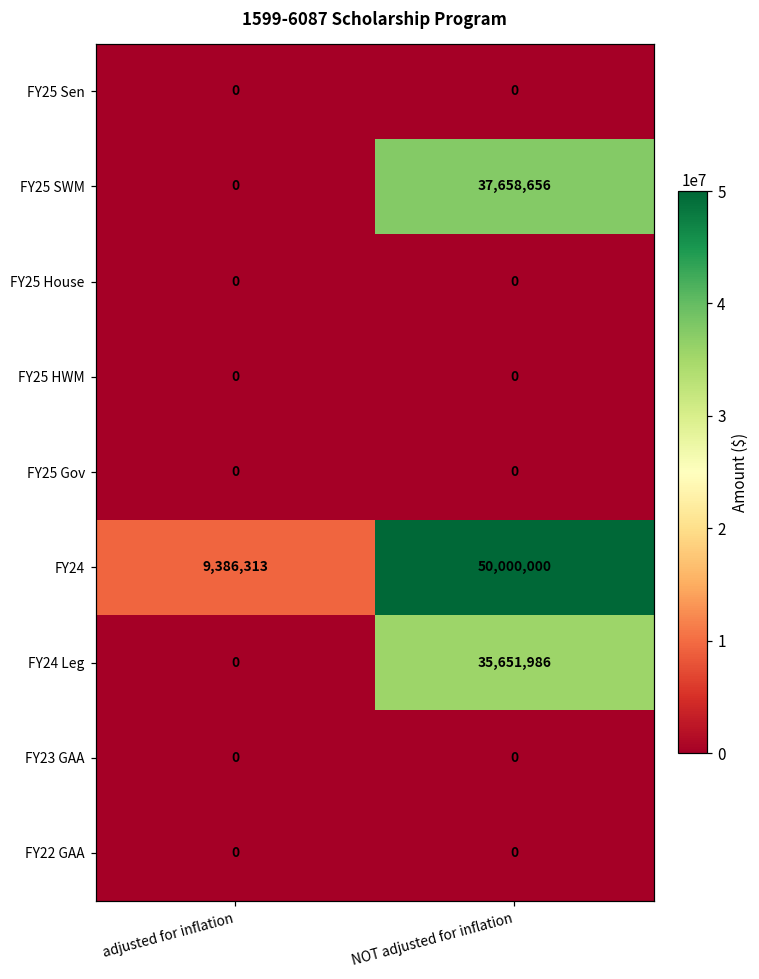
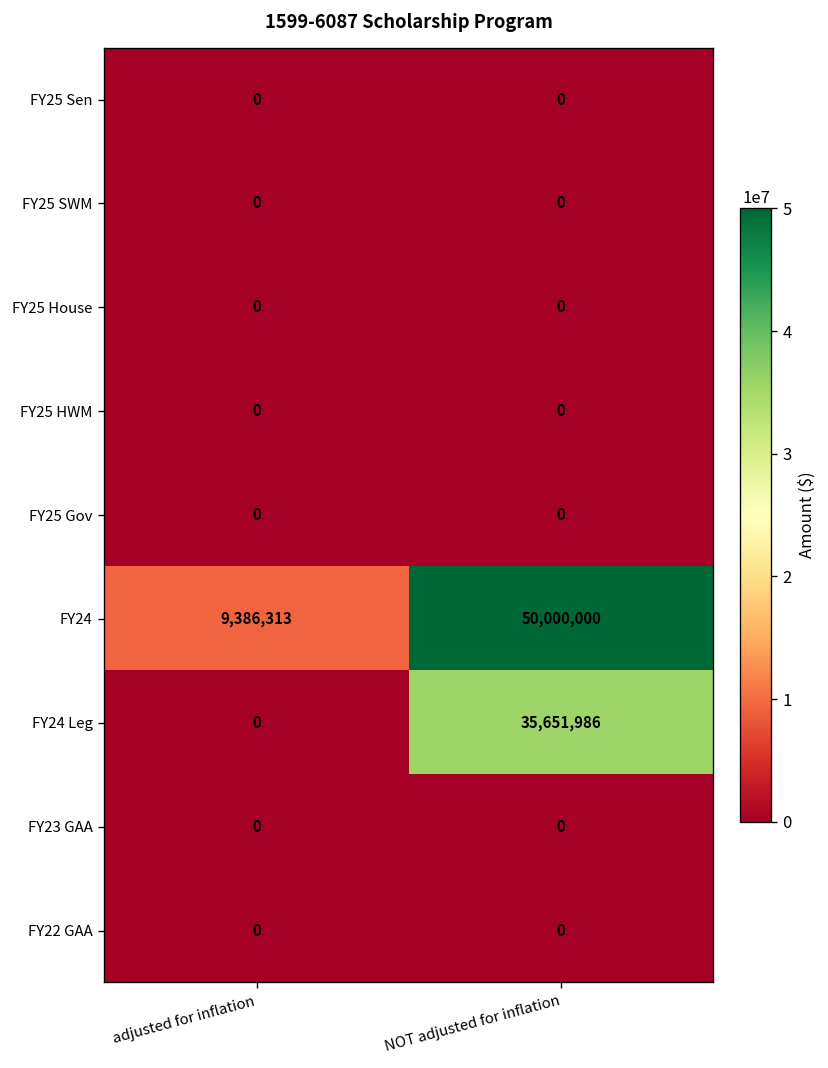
FY25 SWM, NOT adjusted for inflation: 37,658,656 -> 0
